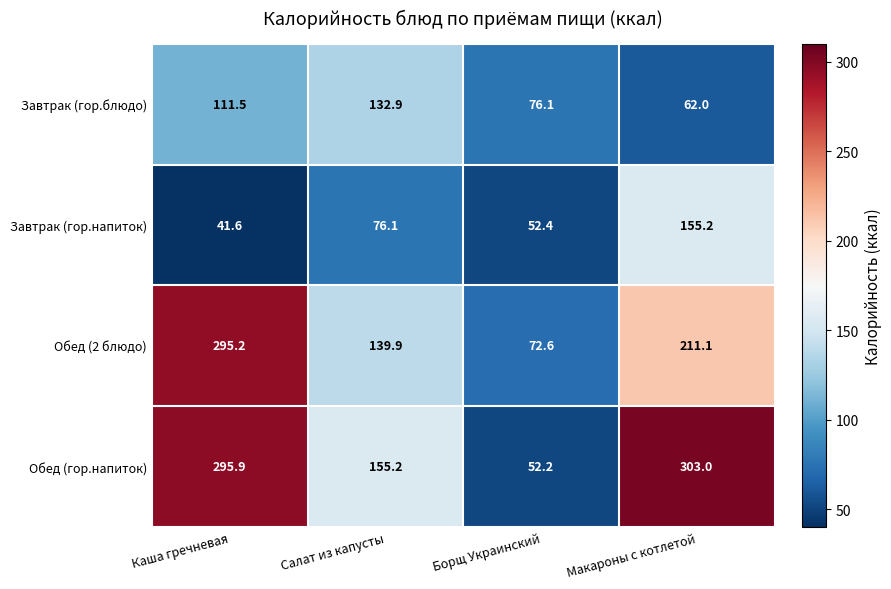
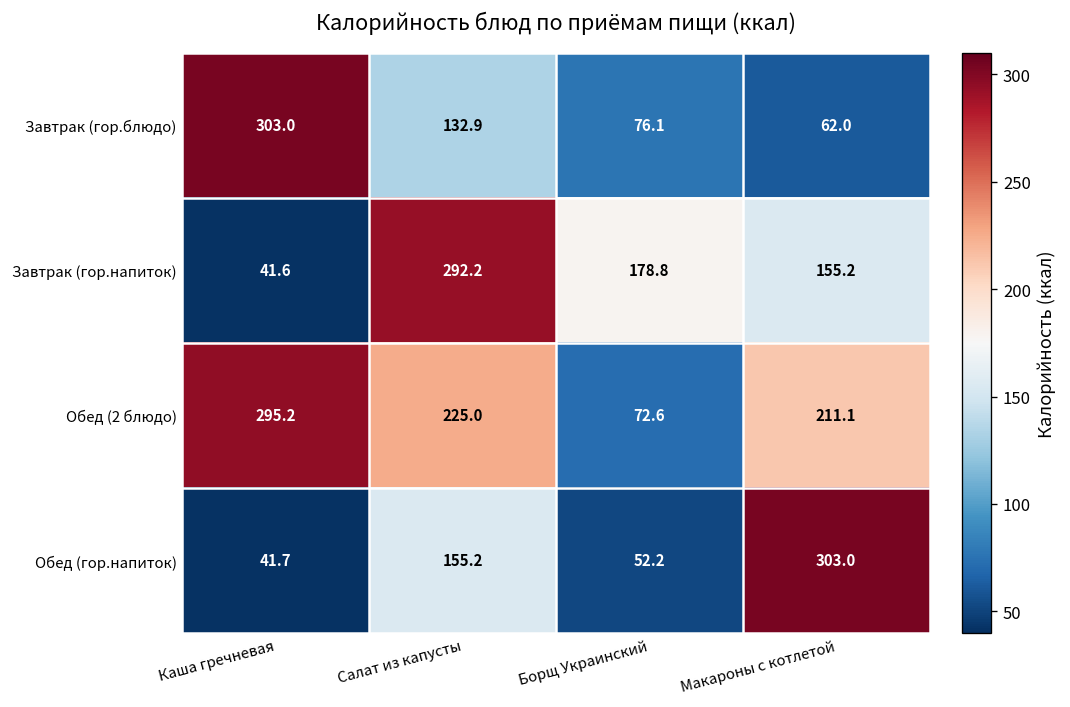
Завтрак (гор.блюдо), Каша гречневая: 111.5 -> 303.0
Завтрак (гор.напиток), Салат из капусты: 76.1 -> 292.2
Завтрак (гор.напиток), Борщ Украинский: 52.4 -> 178.8
Обед (2 блюдо), Салат из капусты: 139.9 -> 225.0
Обед (гор.напиток), Каша гречневая: 295.9 -> 41.7
